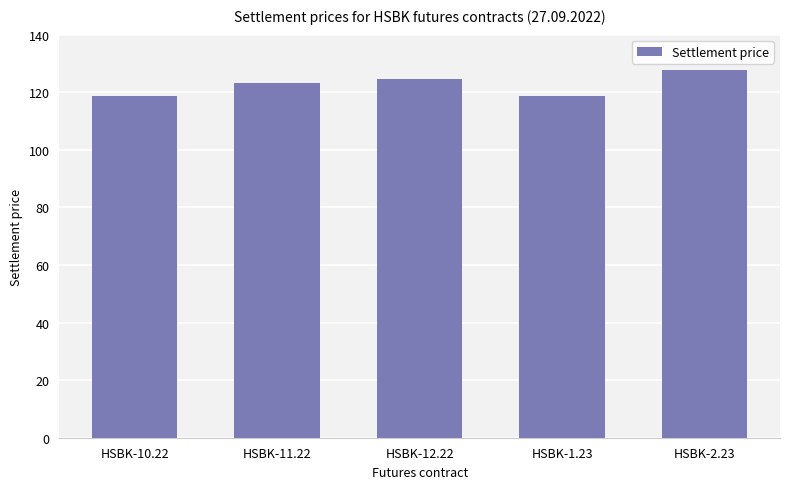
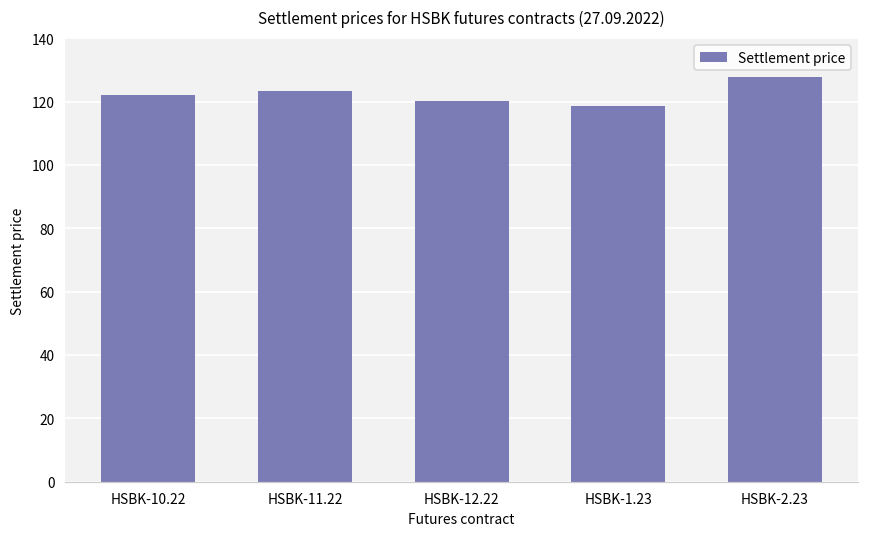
HSBK-10.22: 119 -> 122
HSBK-12.22: 125 -> 120
